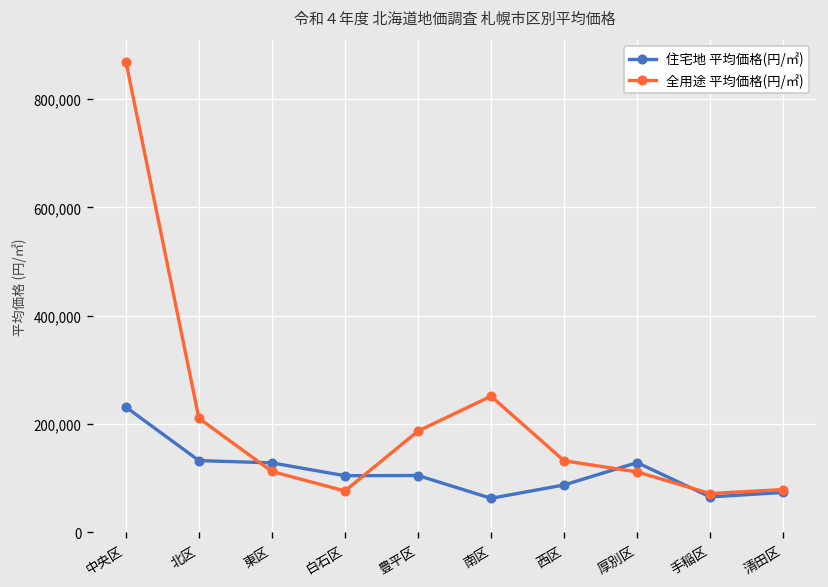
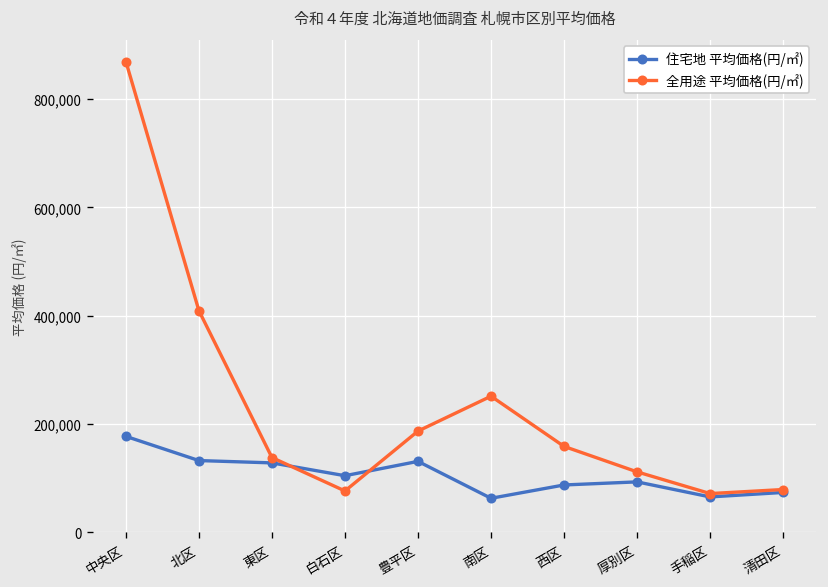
住宅地 平均価格(円/㎡), 中央区: 230,000 -> 180,000
全用途 平均価格(円/㎡), 北区: 210,000 -> 410,000
全用途 平均価格(円/㎡), 東区: 110,000 -> 140,000
住宅地 平均価格(円/㎡), 豊平区: 100,000 -> 130,000
全用途 平均価格(円/㎡), 西区: 130,000 -> 160,000
住宅地 平均価格(円/㎡), 厚別区: 130,000 -> 90,000
